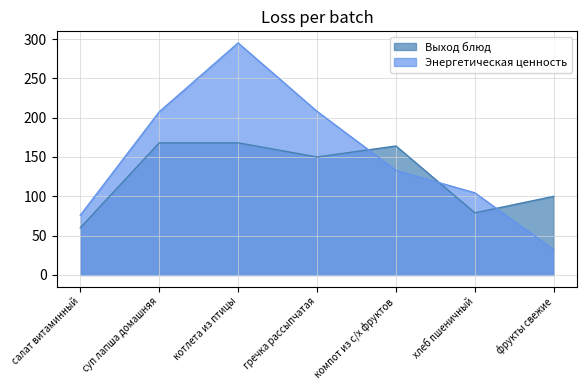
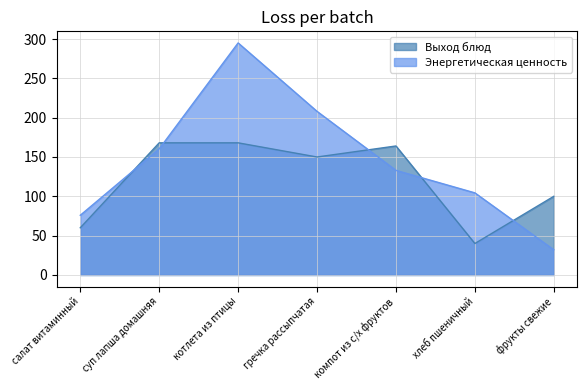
Энергетическая ценность, суп лапша домашняя: 210 -> 160
Выход блюд, хлеб пшеничный: 80 -> 40
